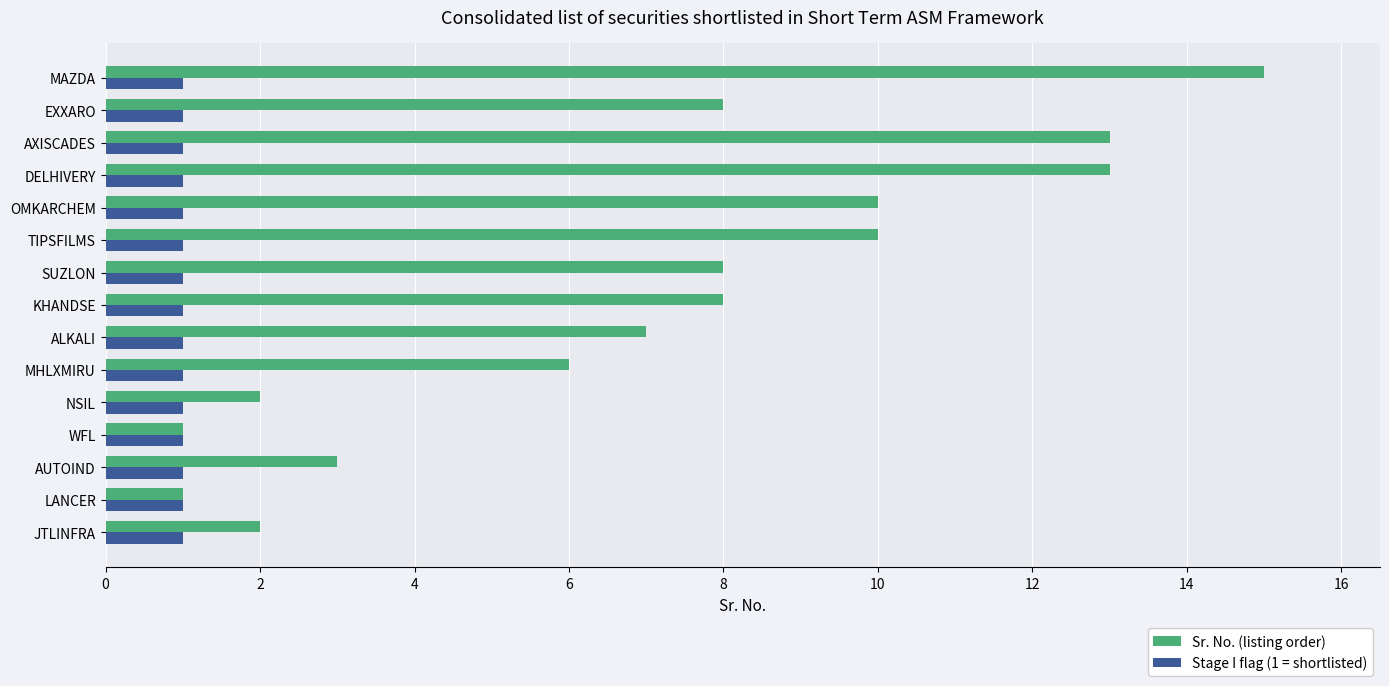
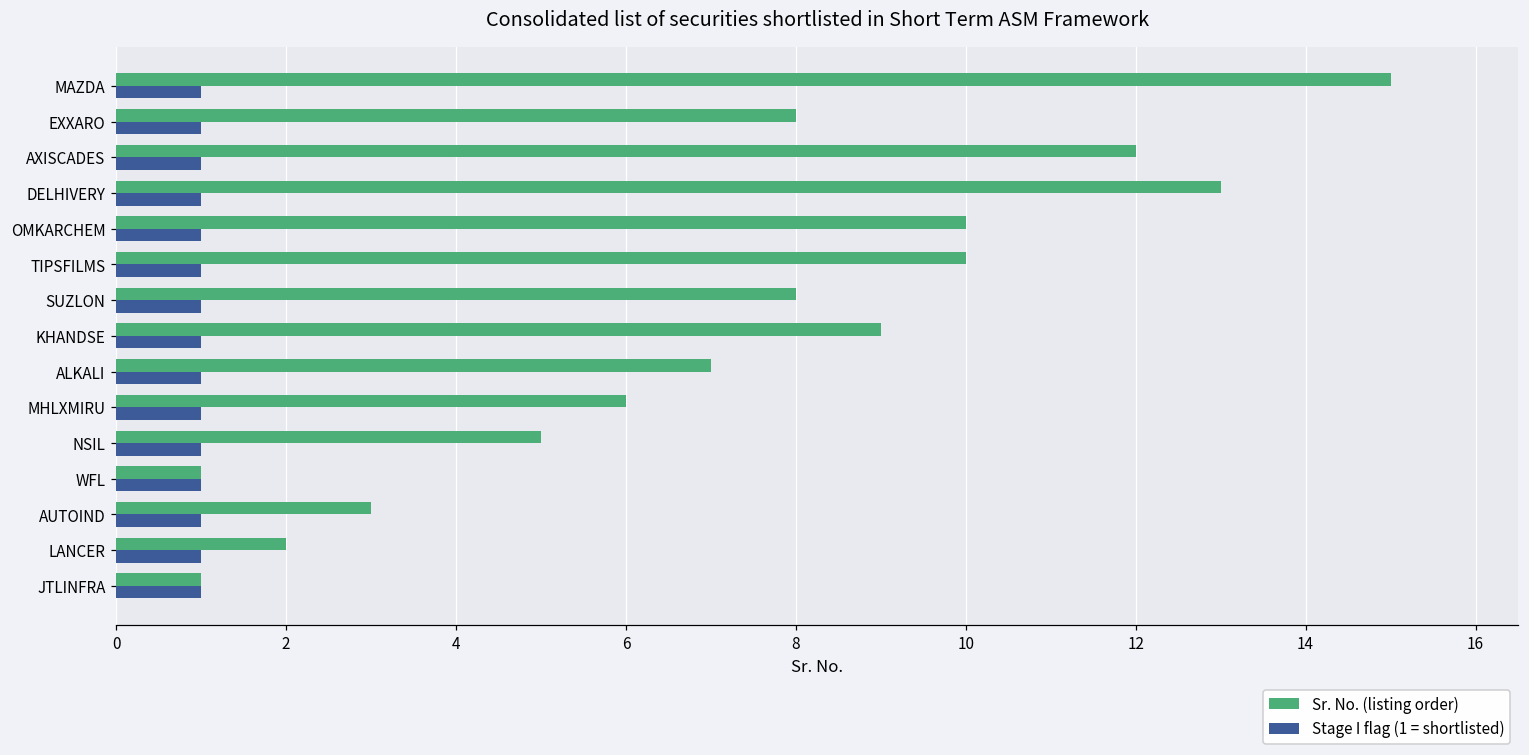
Sr. No. (listing order), AXISCADES: 13 -> 12
Sr. No. (listing order), KHANDSE: 8 -> 9
Sr. No. (listing order), NSIL: 2 -> 5
Sr. No. (listing order), LANCER: 1 -> 2
Sr. No. (listing order), JTLINFRA: 2 -> 1
